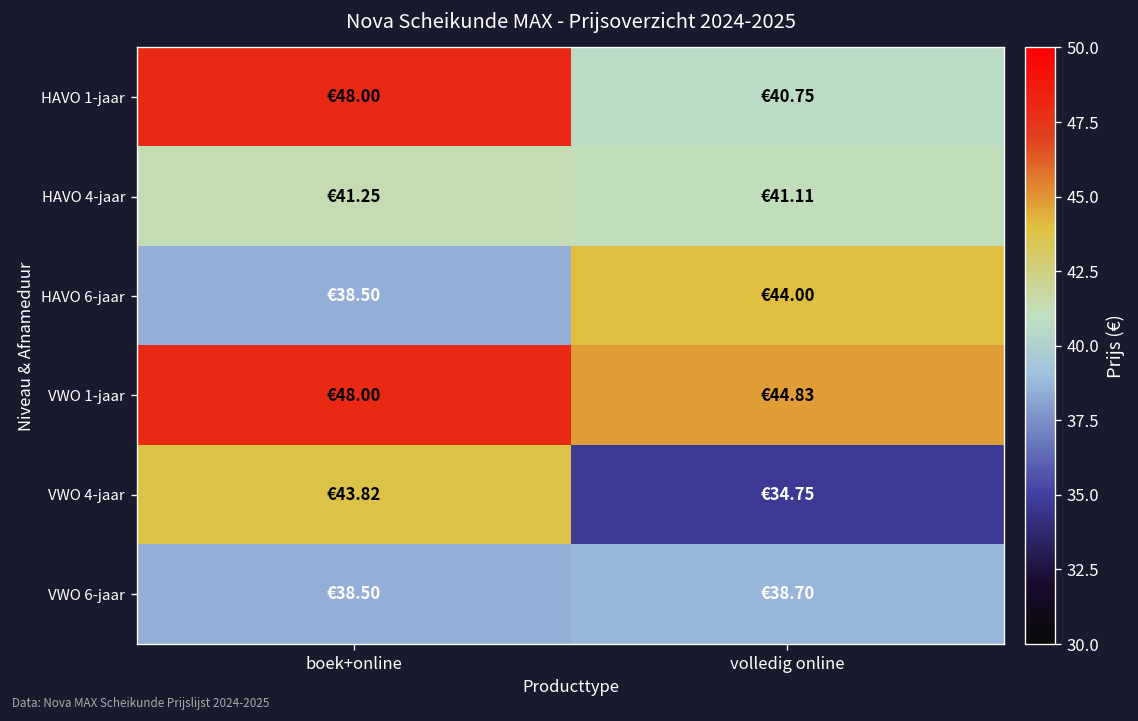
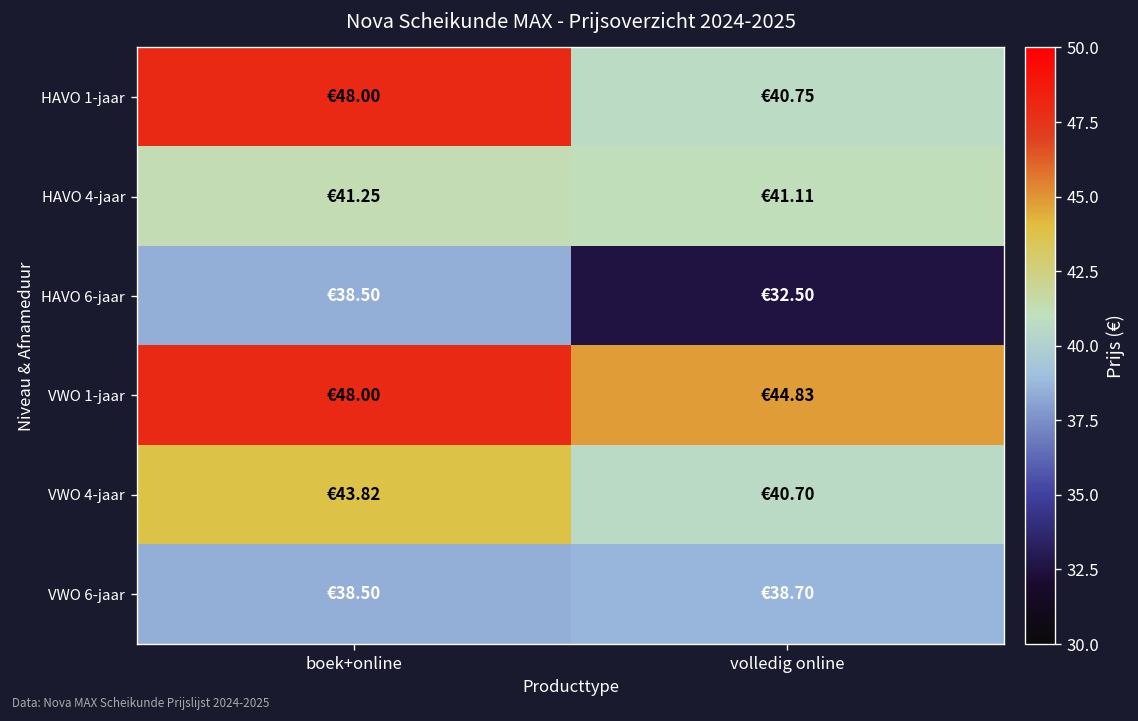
HAVO 6-jaar, volledig online: €44.00 -> €32.50
VWO 4-jaar, volledig online: €34.75 -> €40.70
